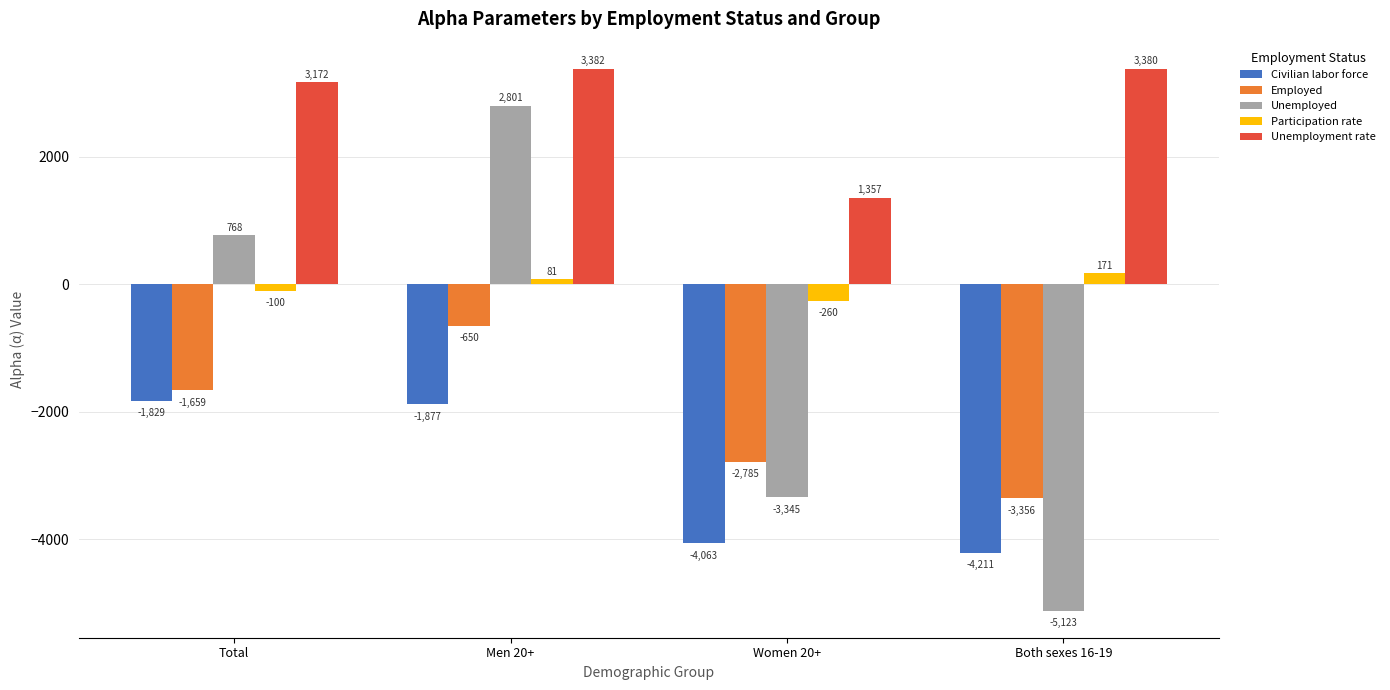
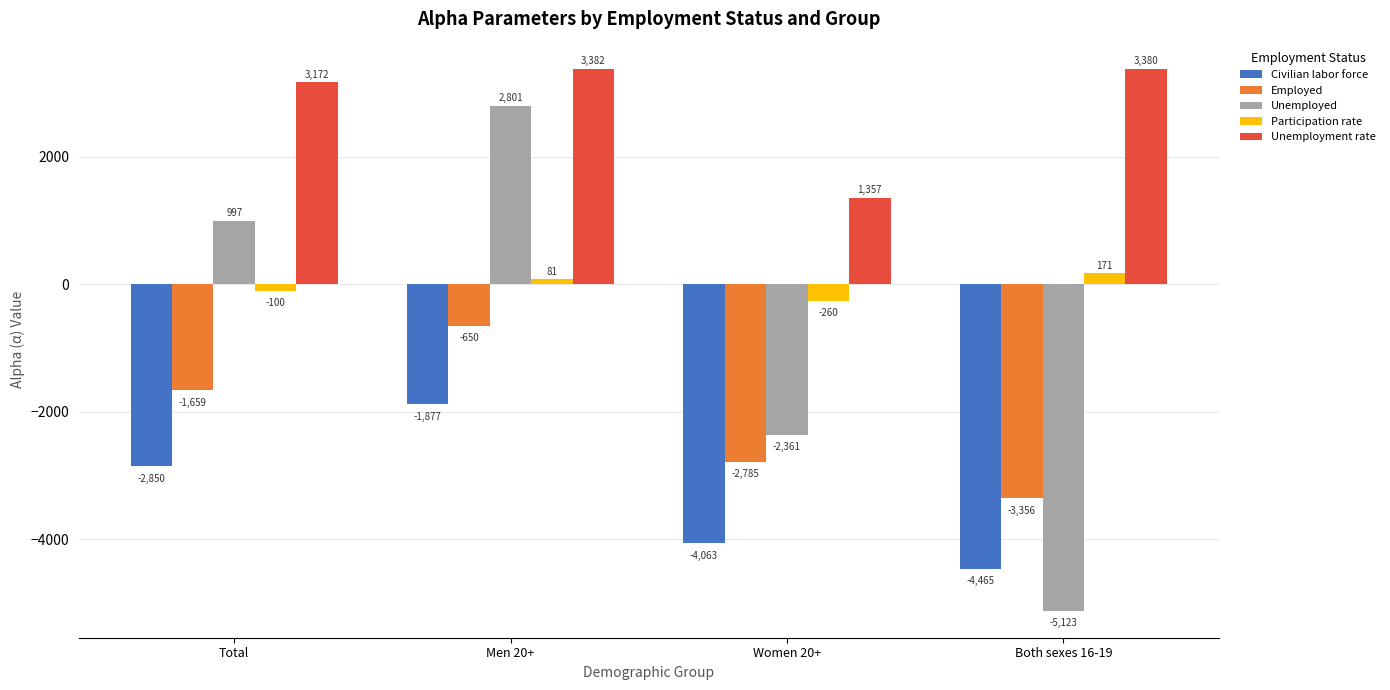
Civilian labor force, Total: -1,829 -> -2,850
Unemployed, Total: 768 -> 997
Unemployed, Women 20+: -3,345 -> -2,361
Civilian labor force, Both sexes 16-19: -4,211 -> -4,465
